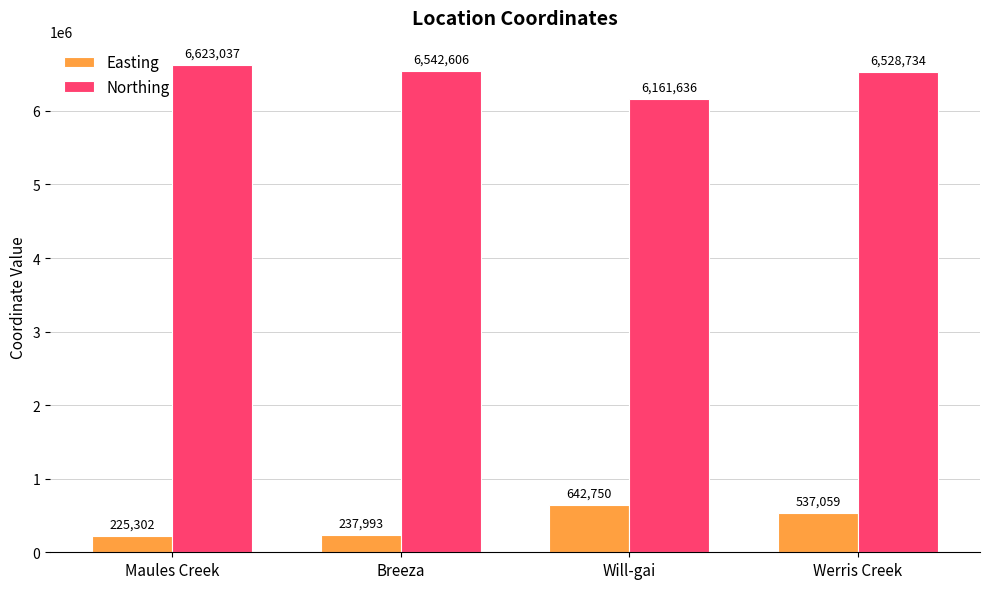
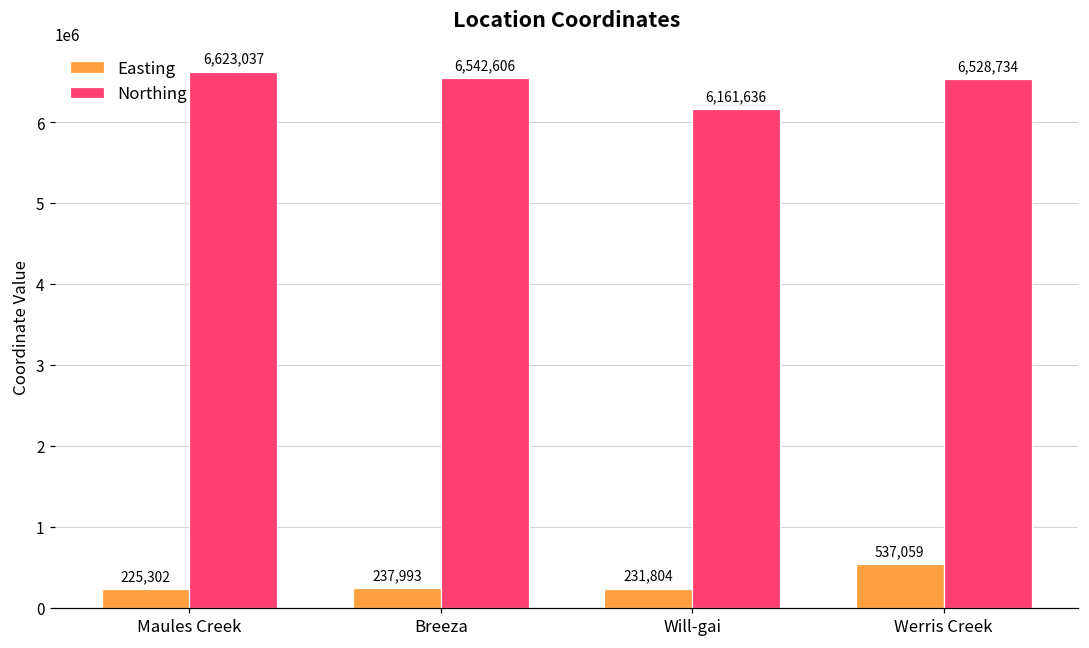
Easting, Will-gai: 642,750 -> 231,804
